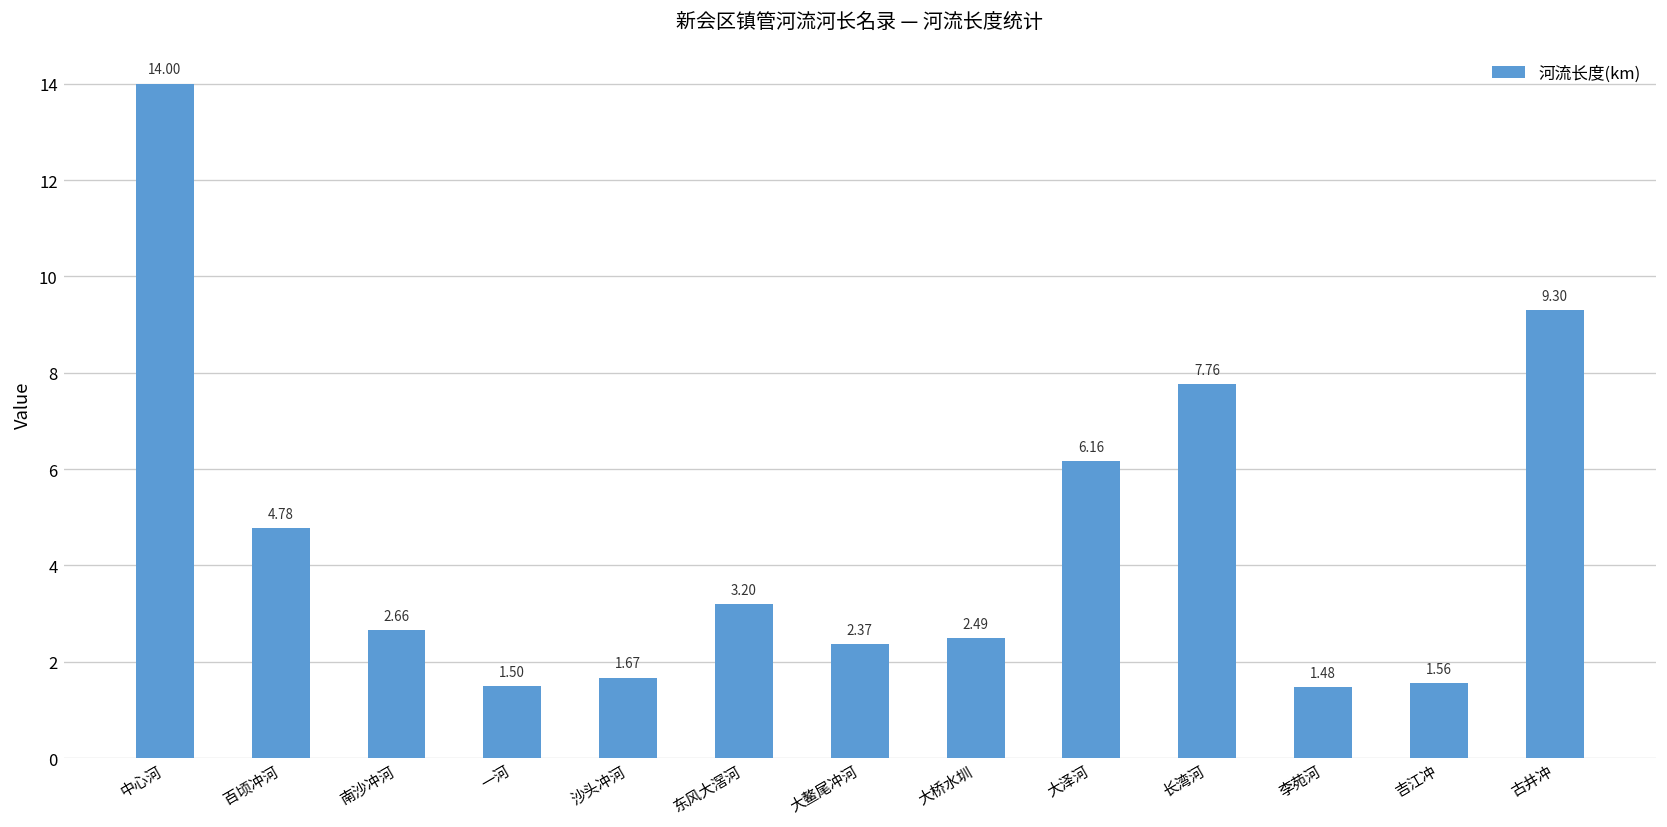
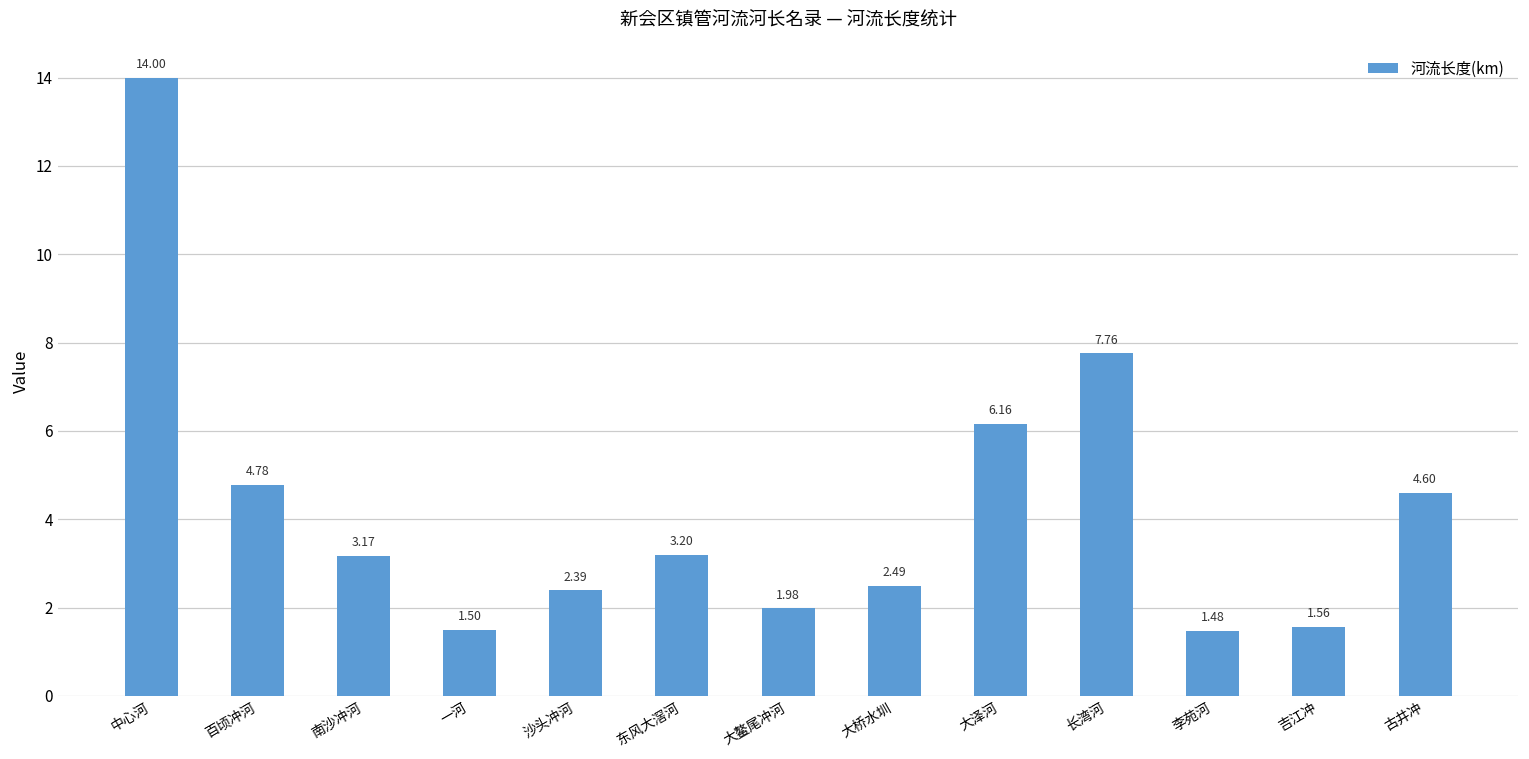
南沙冲河: 2.66 -> 3.17
沙头冲河: 1.67 -> 2.39
大鳌尾冲河: 2.37 -> 1.98
古井冲: 9.30 -> 4.60
